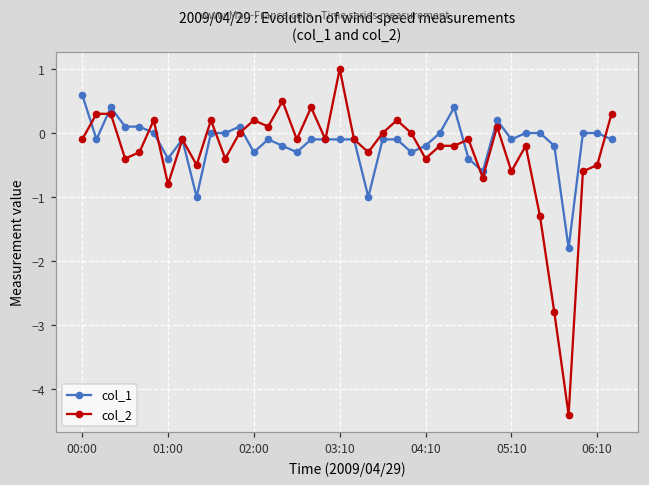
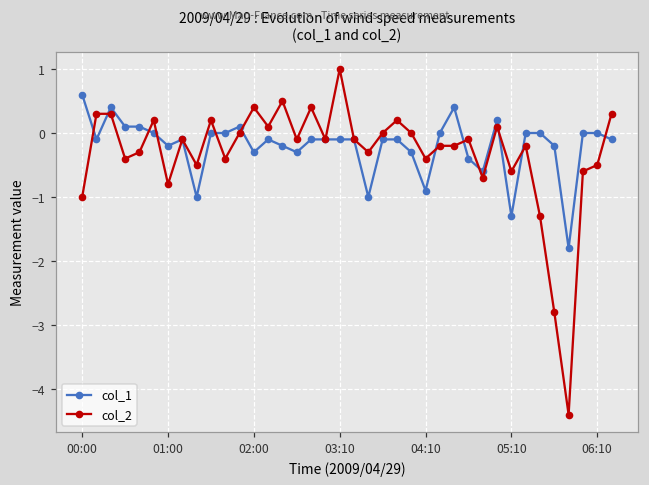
col_2, 00:00: -0.1 -> -1.0
col_1, 01:00: -0.4 -> -0.2
col_2, 02:00: 0.2 -> 0.4
col_1, 04:10: -0.2 -> -0.9
col_1, 05:10: -0.1 -> -1.3
